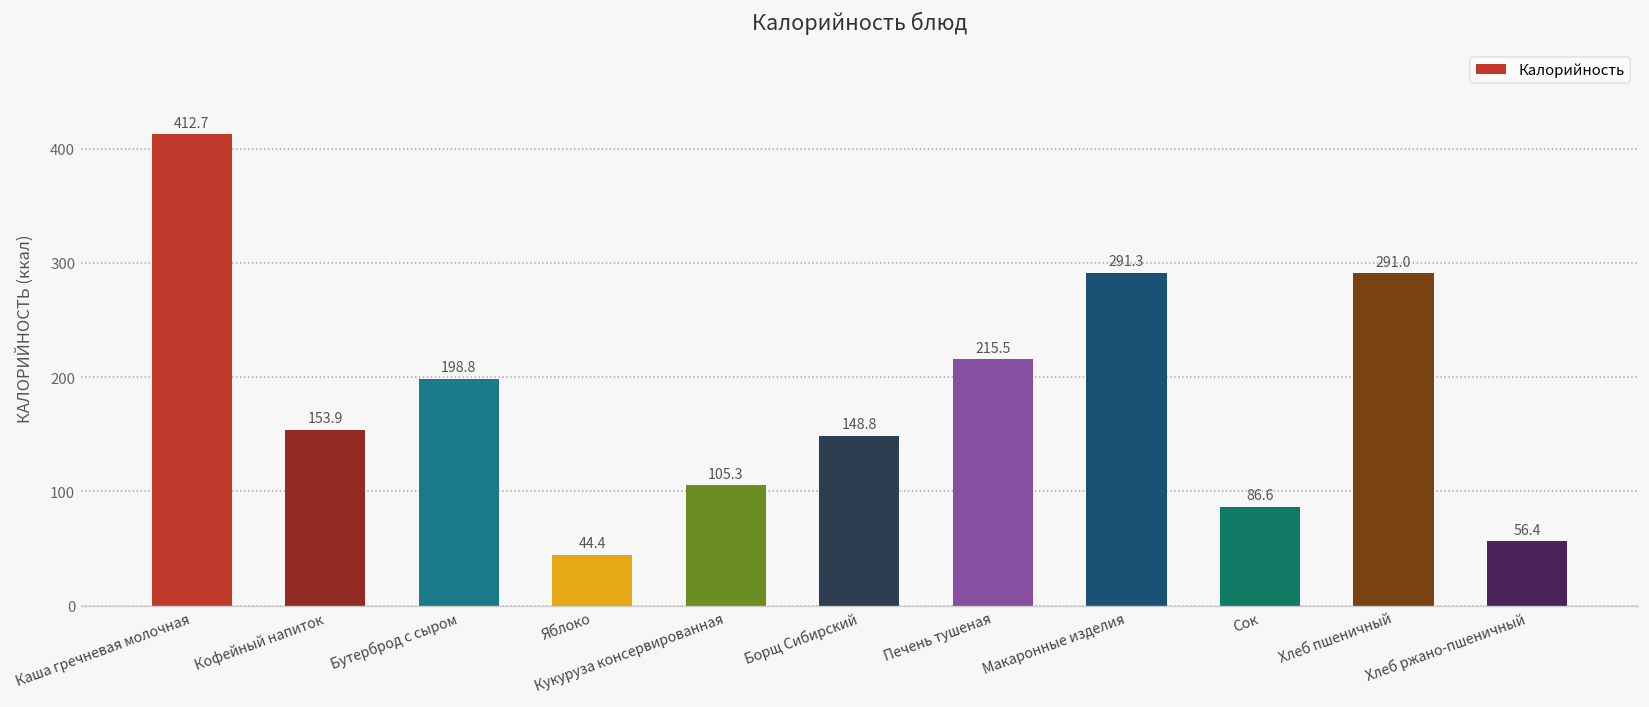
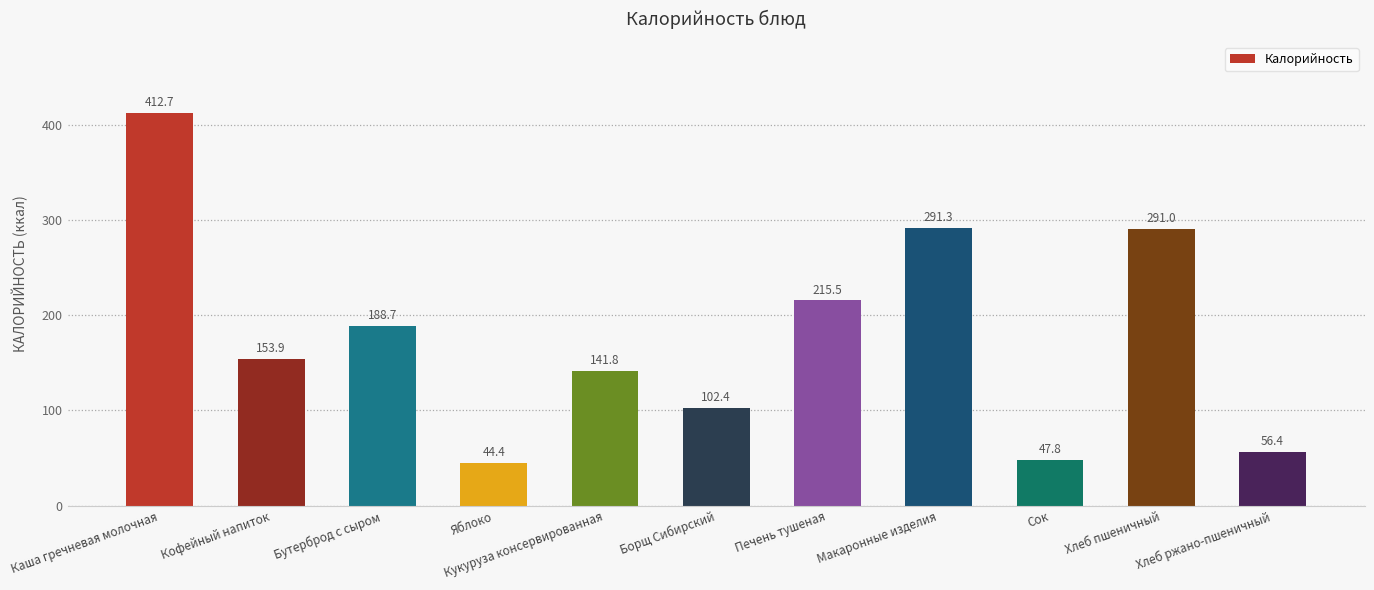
Бутерброд с сыром: 198.8 -> 188.7
Кукуруза консервированная: 105.3 -> 141.8
Борщ Сибирский: 148.8 -> 102.4
Сок: 86.6 -> 47.8
